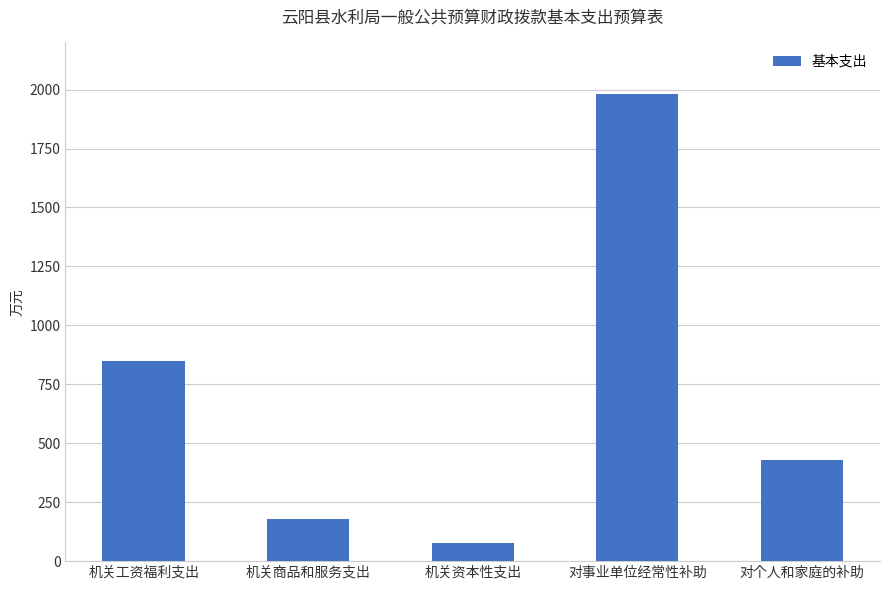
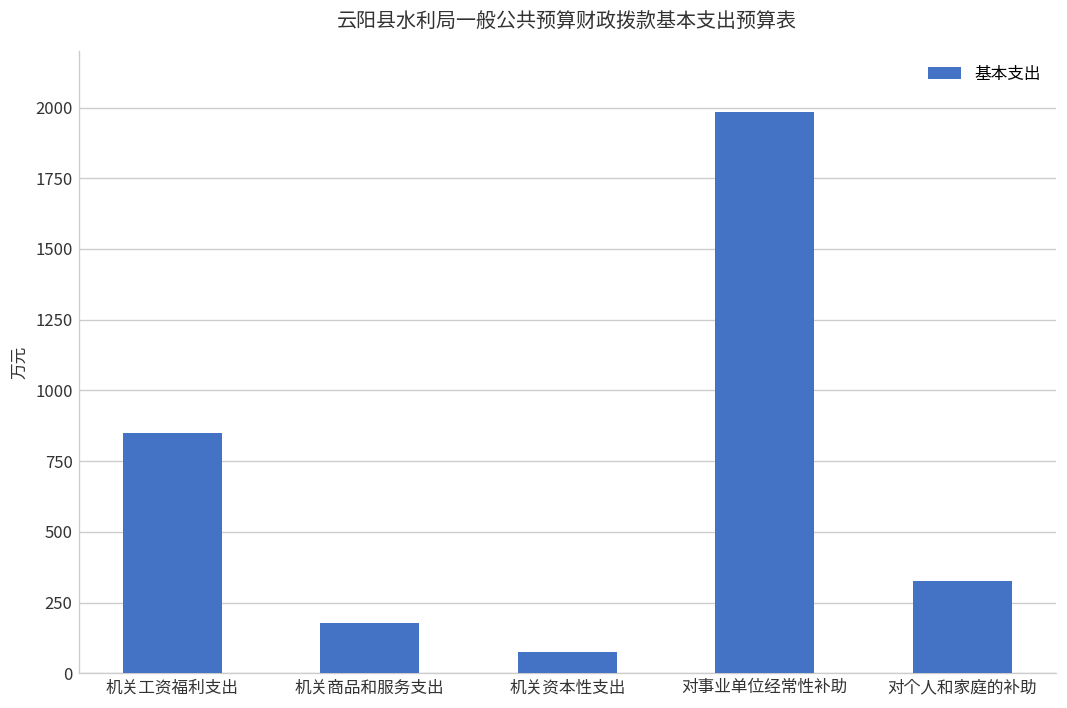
对个人和家庭的补助: 430 -> 330
